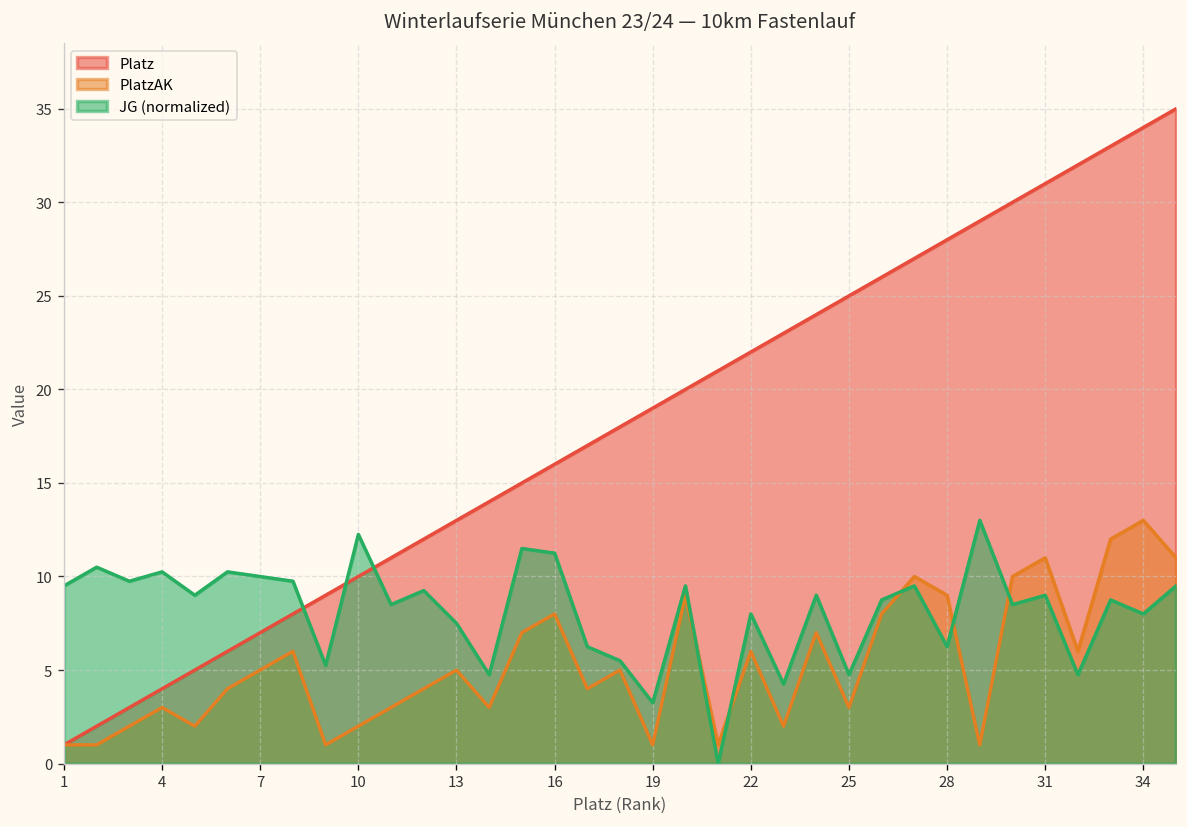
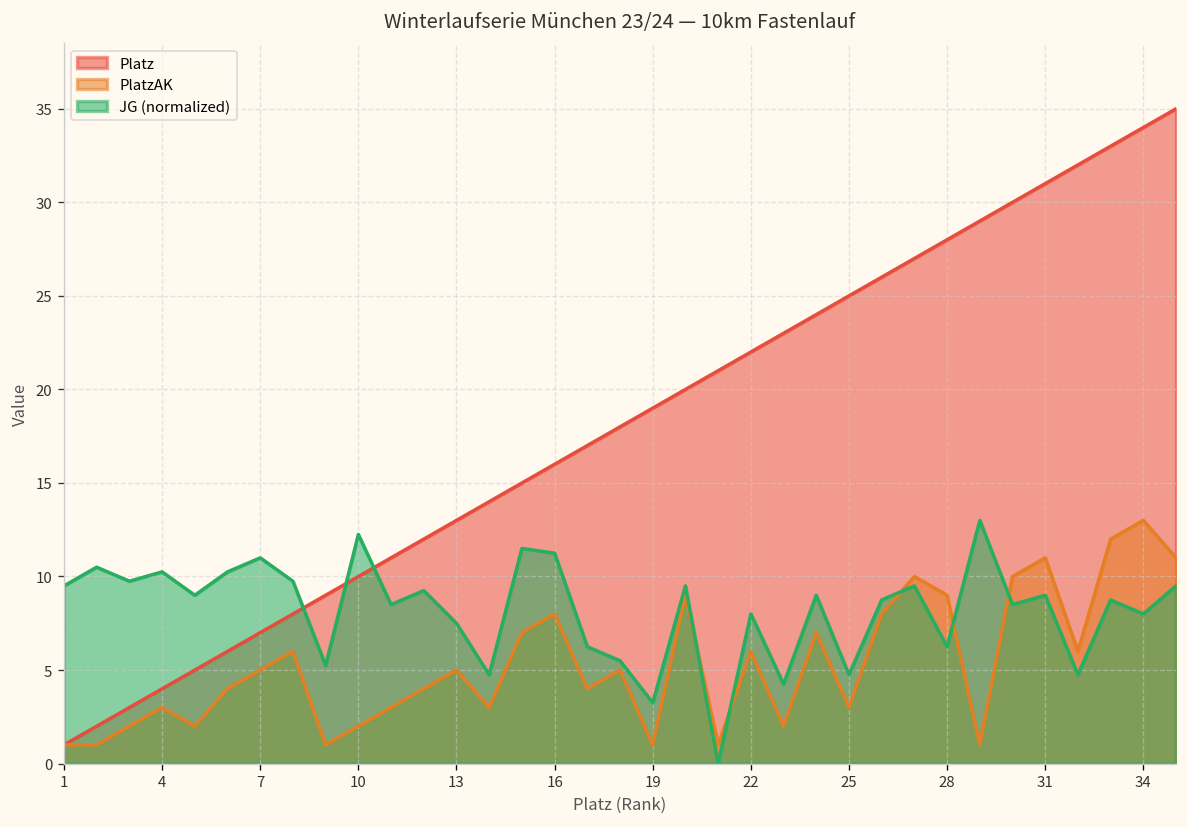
JG (normalized), 7: 10.0 -> 11.0
